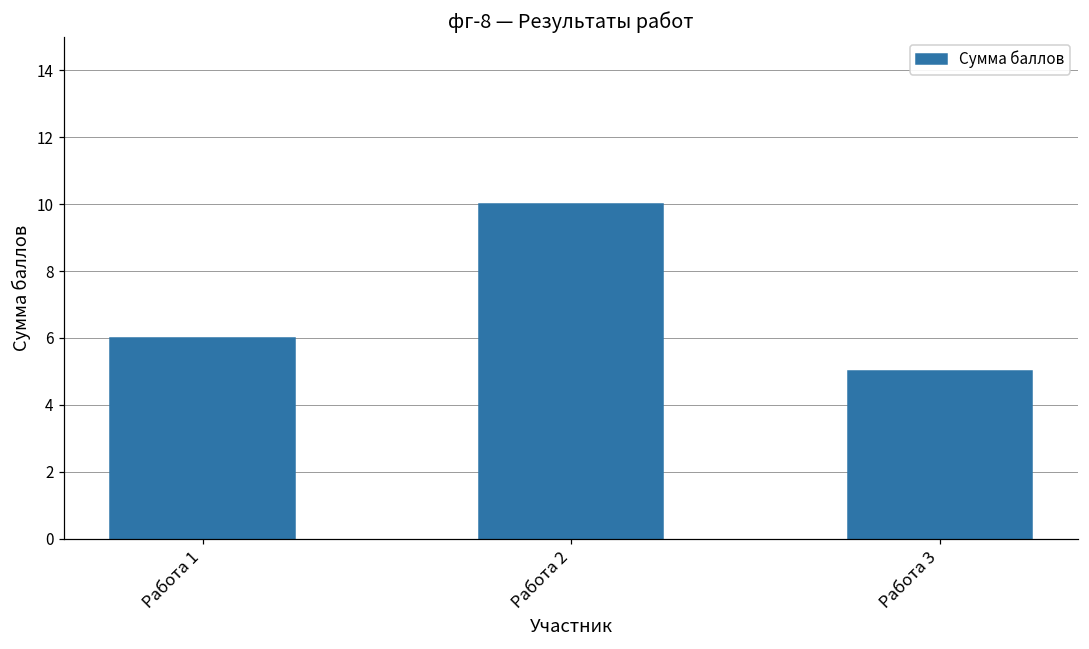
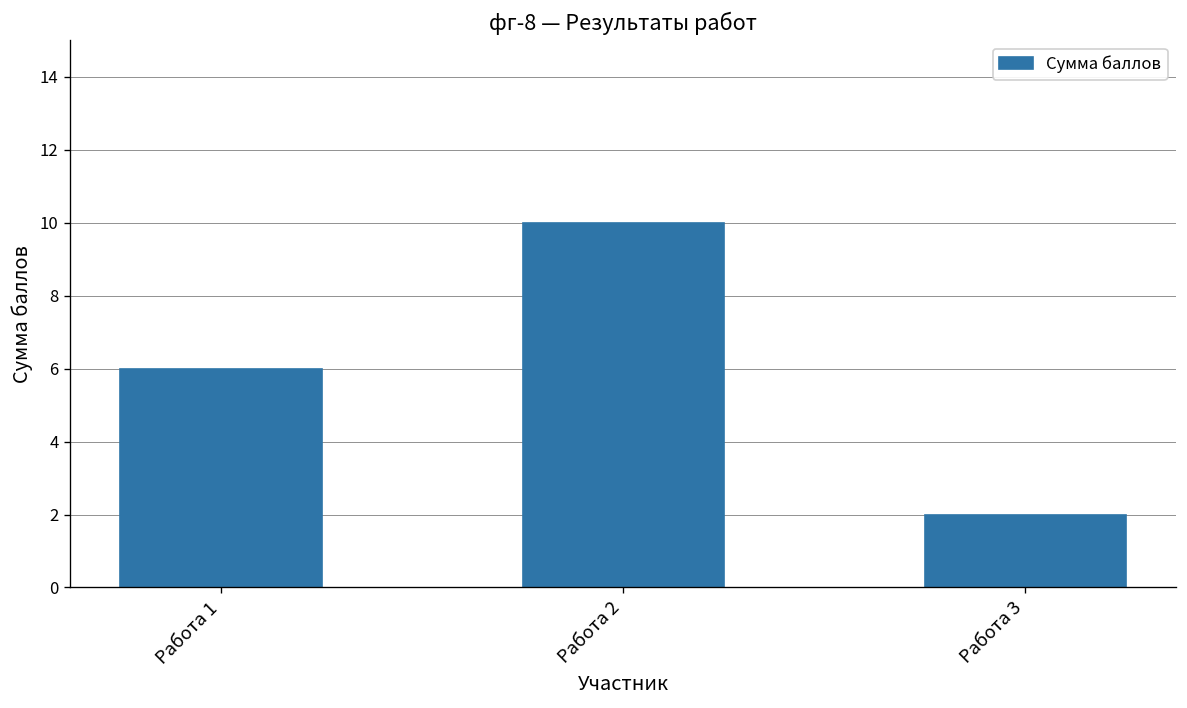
Работа 3: 5 -> 2
